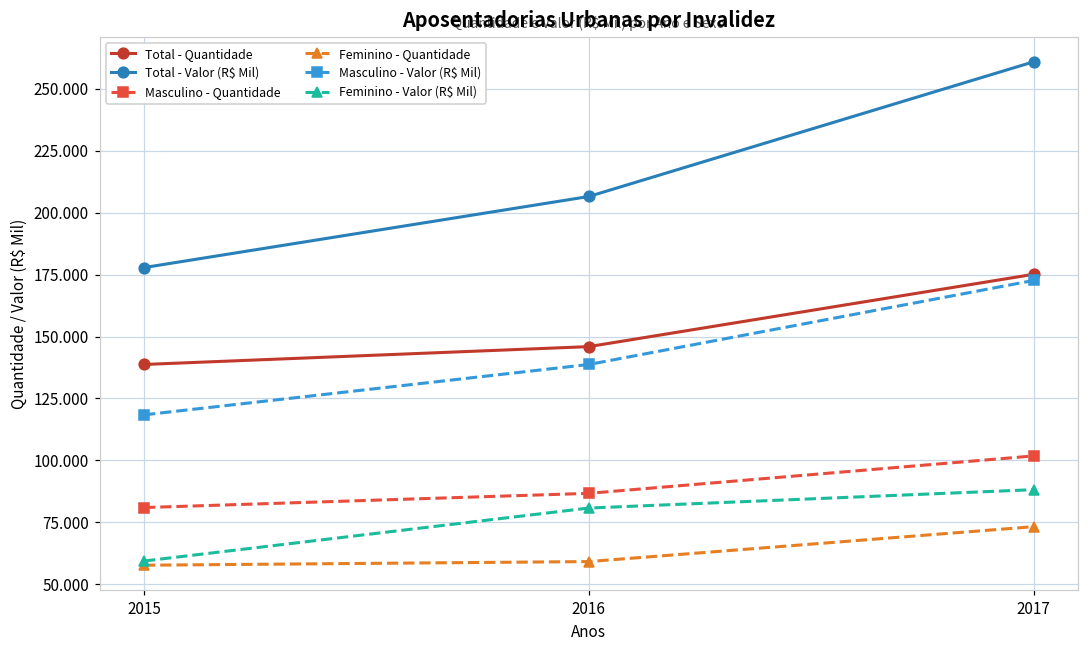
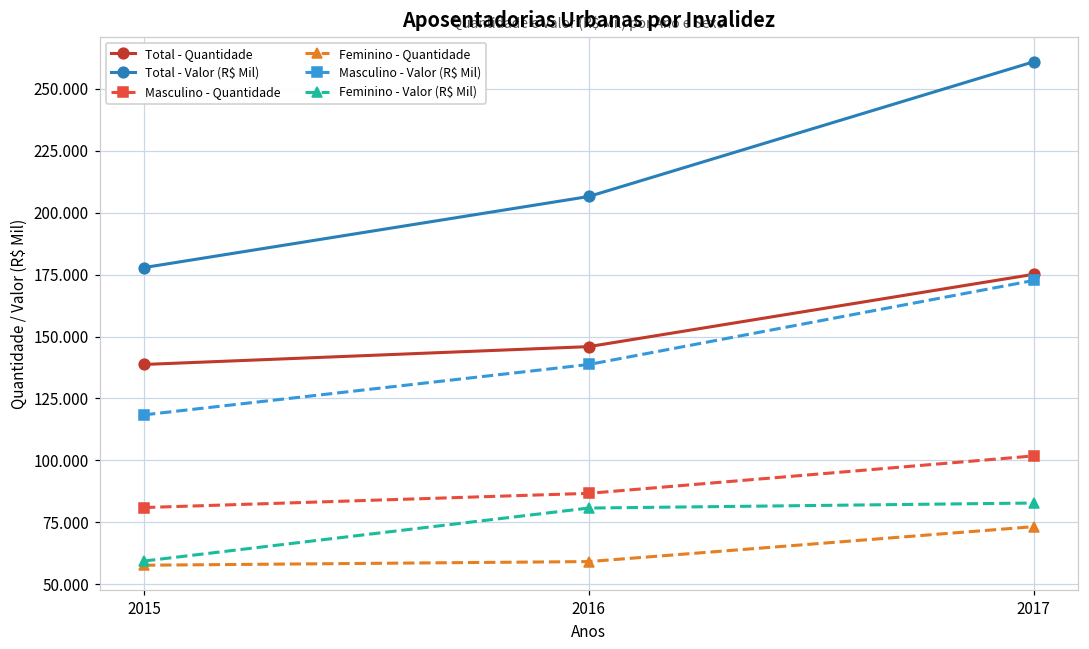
Feminino - Valor (R$ Mil), 2017: 88 -> 83
